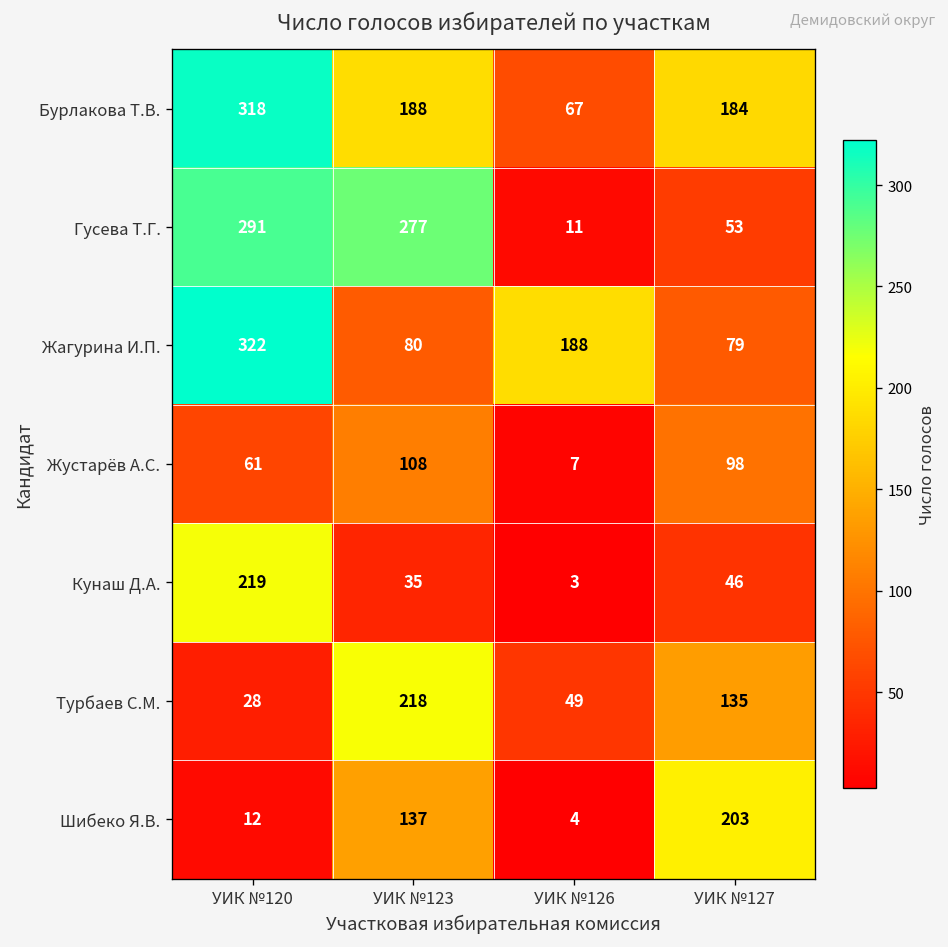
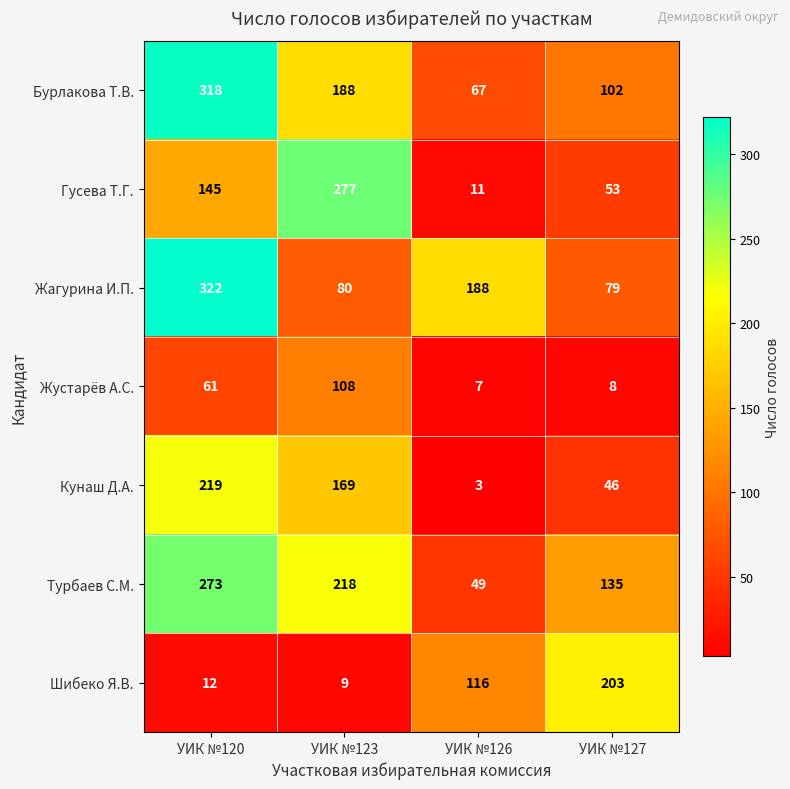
Бурлакова Т.В., УИК №127: 184 -> 102
Гусева Т.Г., УИК №120: 291 -> 145
Жустарёв А.С., УИК №127: 98 -> 8
Кунаш Д.А., УИК №123: 35 -> 169
Турбаев С.М., УИК №120: 28 -> 273
Шибеко Я.В., УИК №123: 137 -> 9
Шибеко Я.В., УИК №126: 4 -> 116
